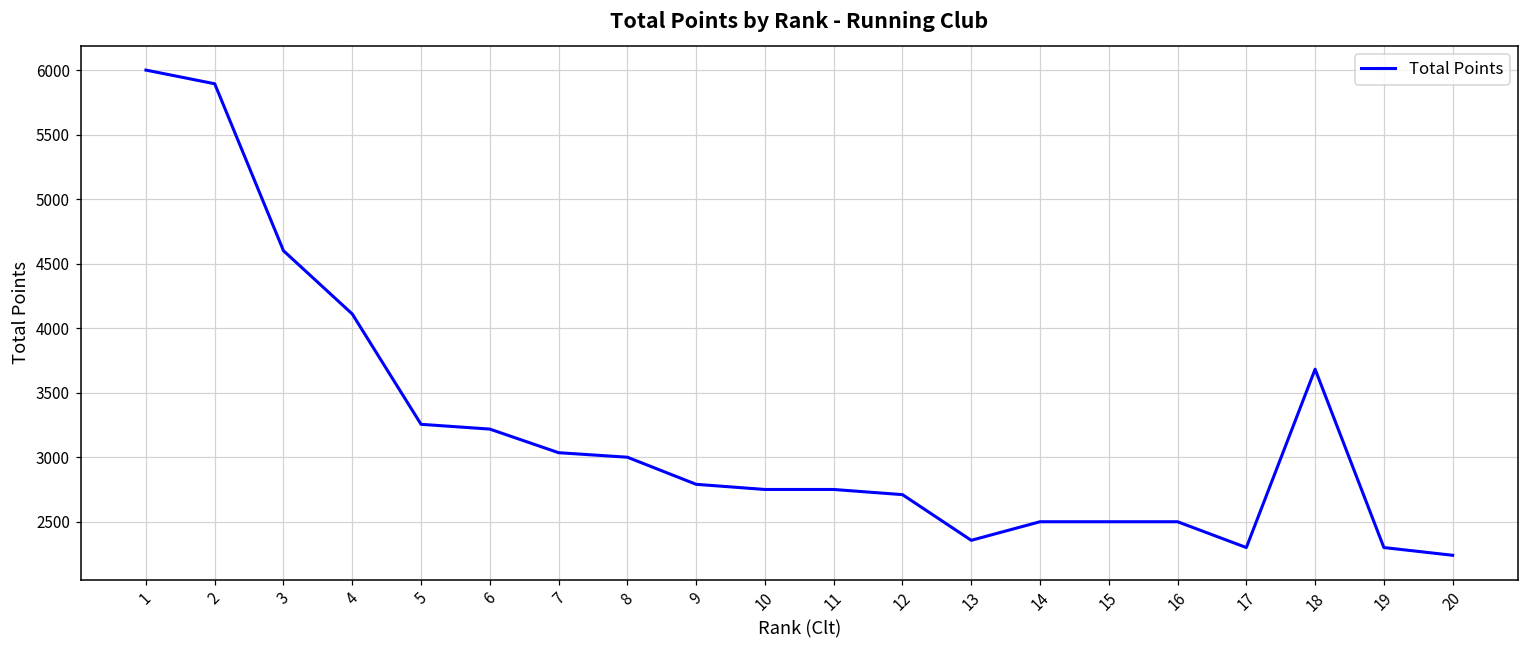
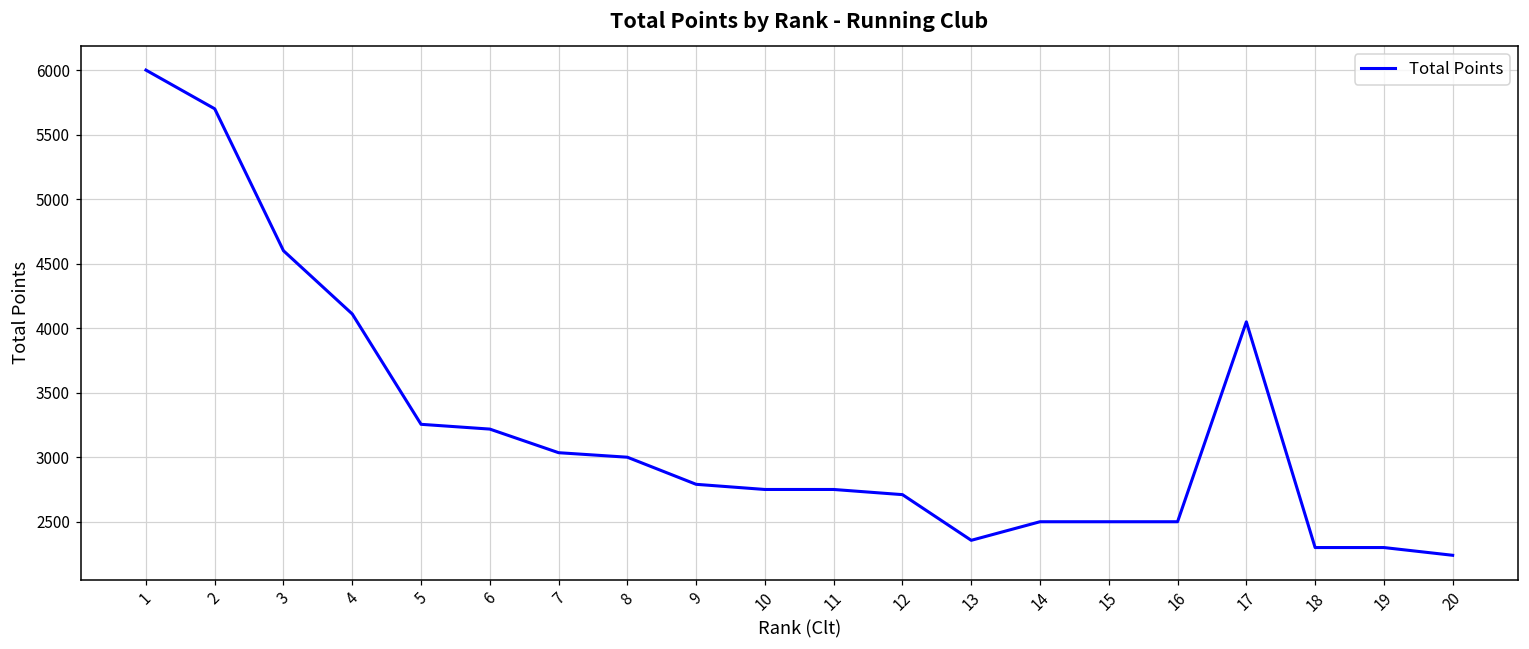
2: 5890 -> 5700
17: 2300 -> 4050
18: 3680 -> 2300
